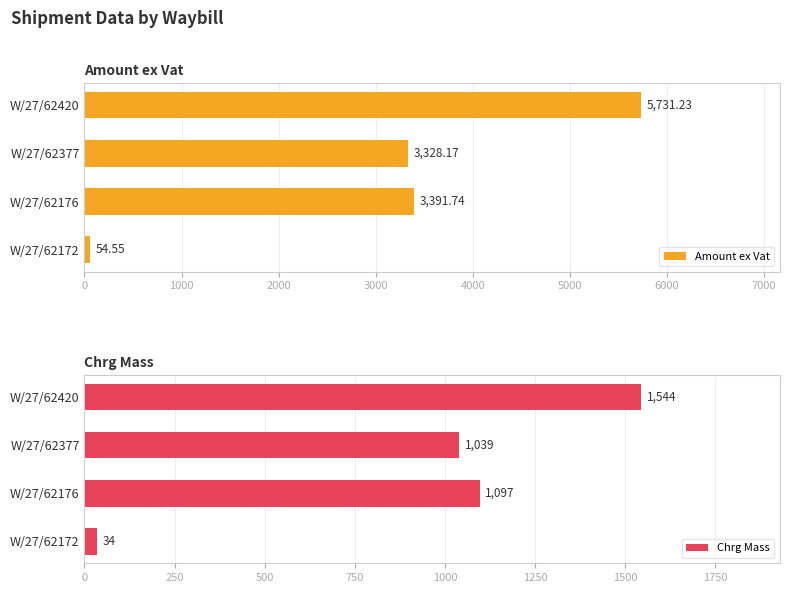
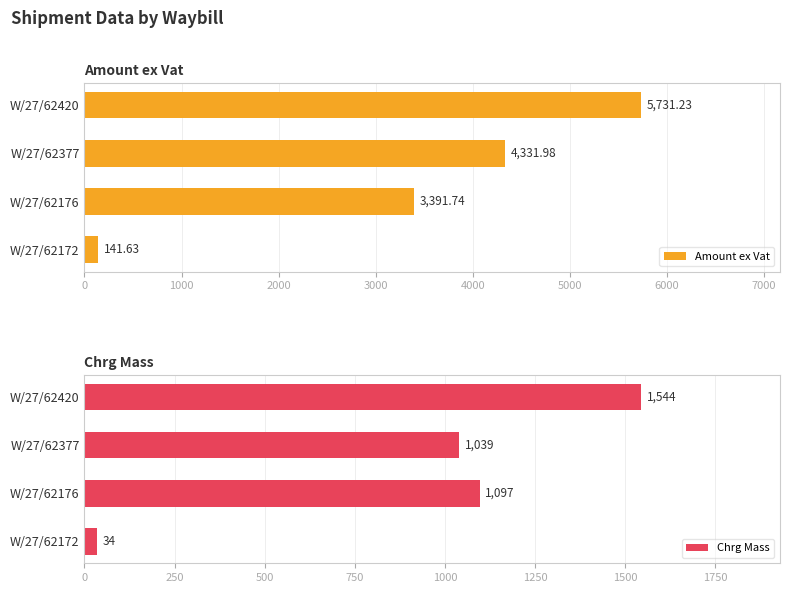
Amount ex Vat, W/27/62377: 3,328.17 -> 4,331.98
Amount ex Vat, W/27/62172: 54.55 -> 141.63
